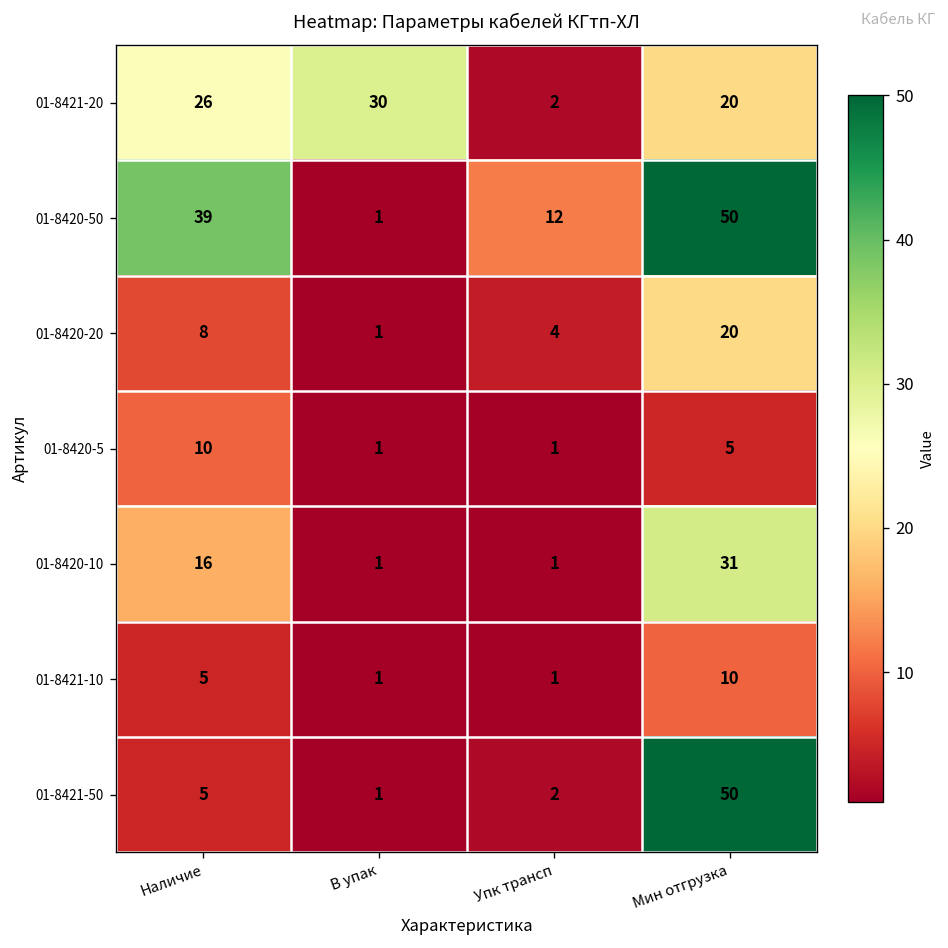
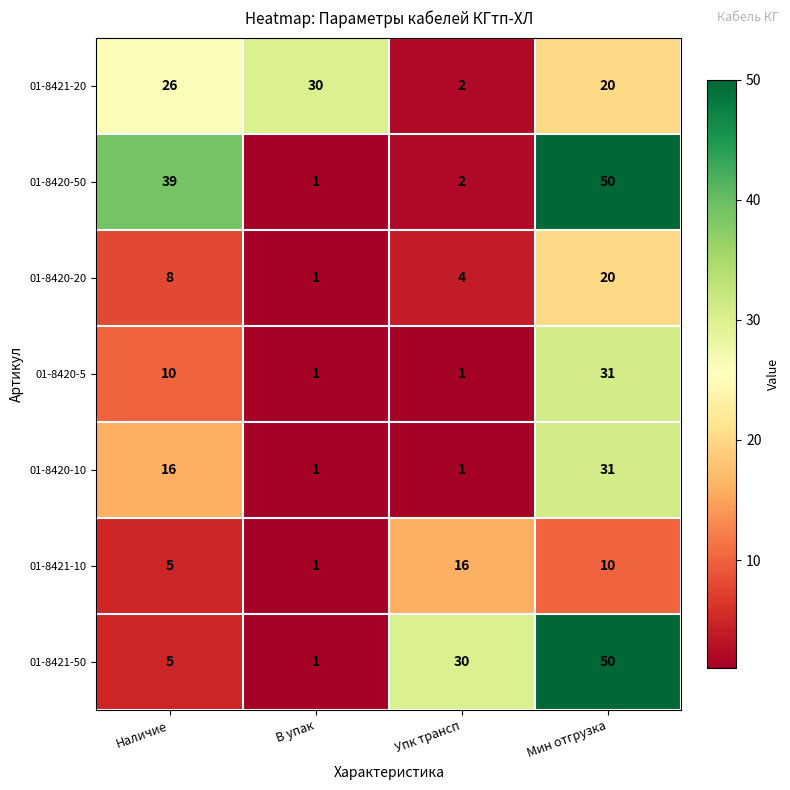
01-8420-50, Упк трансп: 12 -> 2
01-8420-5, Мин отгрузка: 5 -> 31
01-8421-10, Упк трансп: 1 -> 16
01-8421-50, Упк трансп: 2 -> 30
